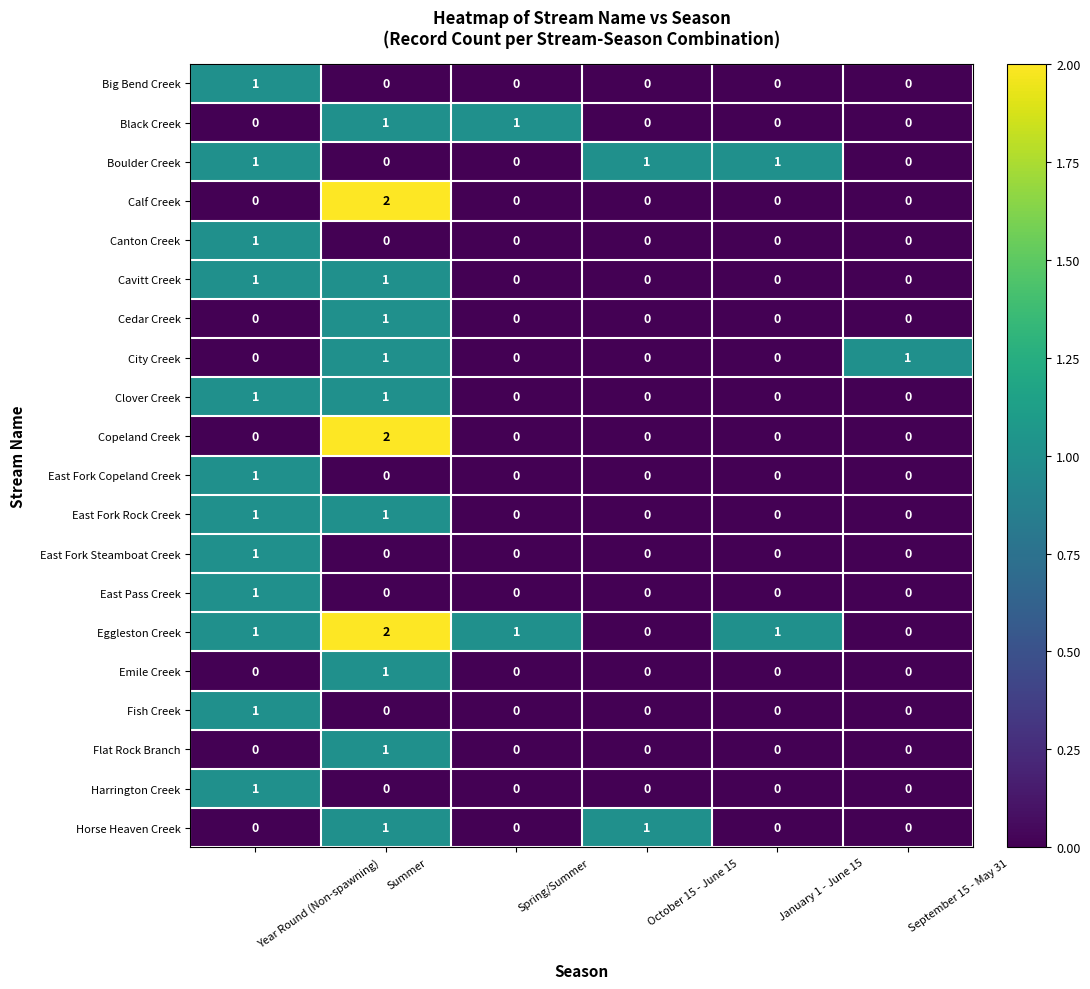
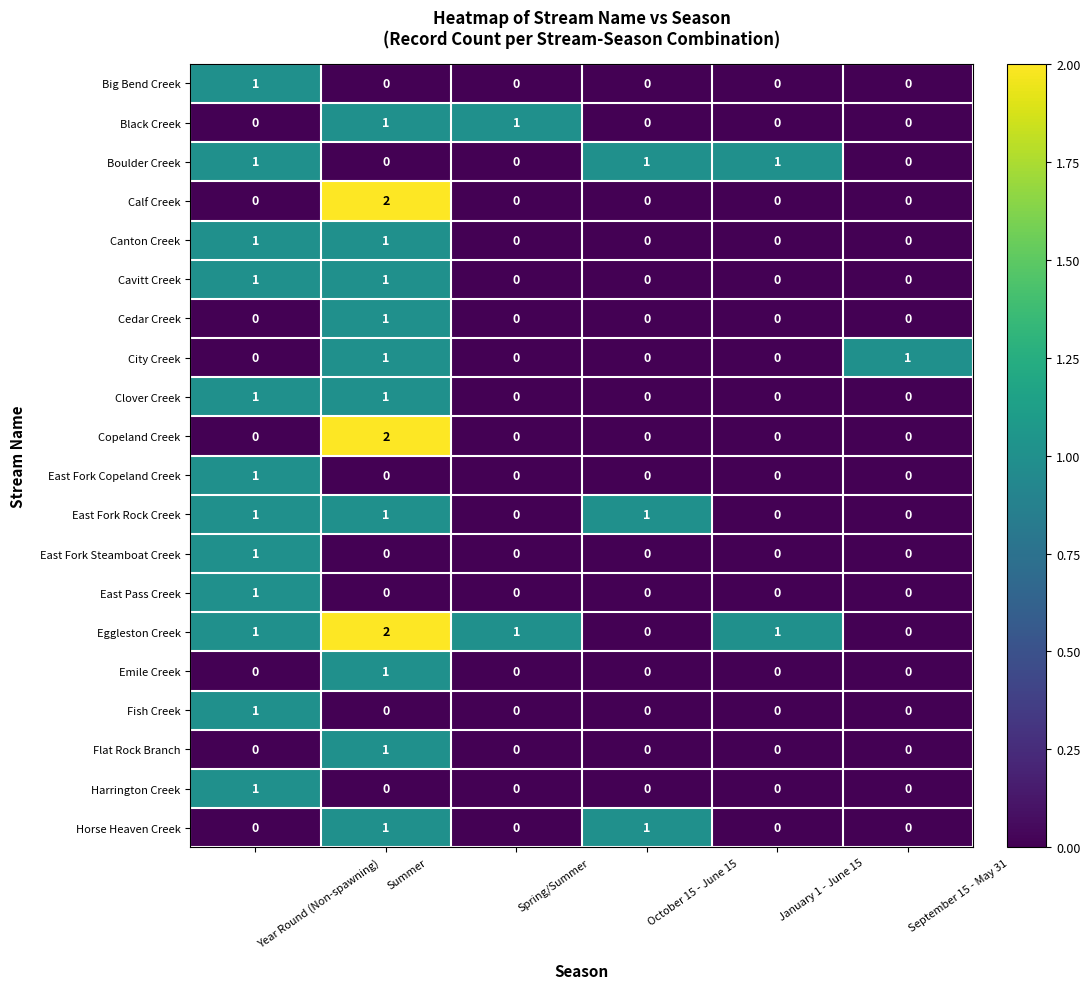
Canton Creek, Summer: 0 -> 1
East Fork Rock Creek, October 15 - June 15: 0 -> 1
